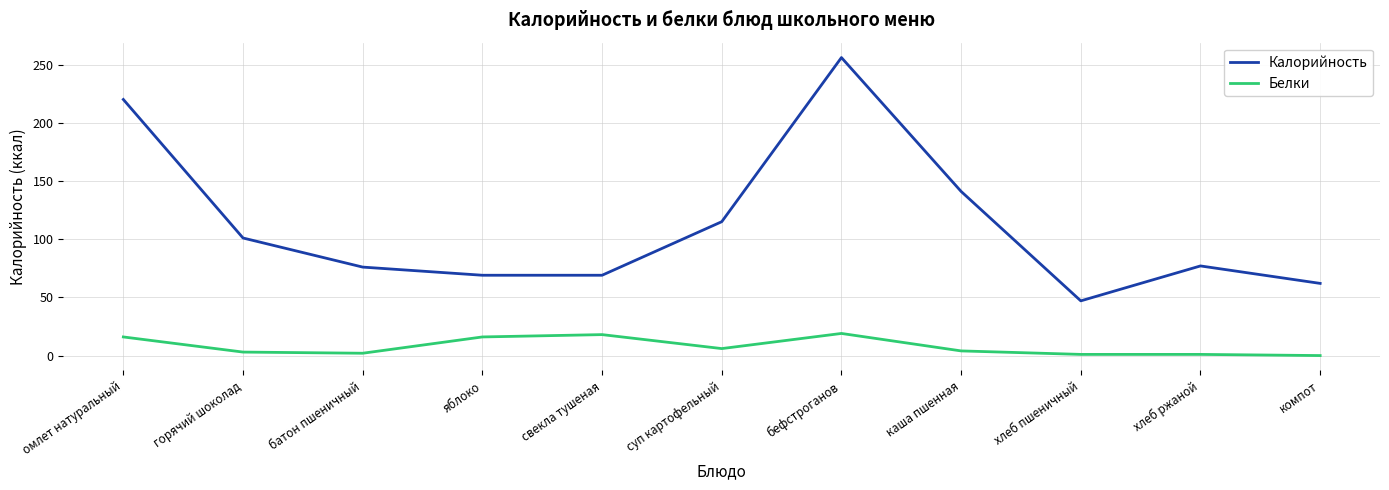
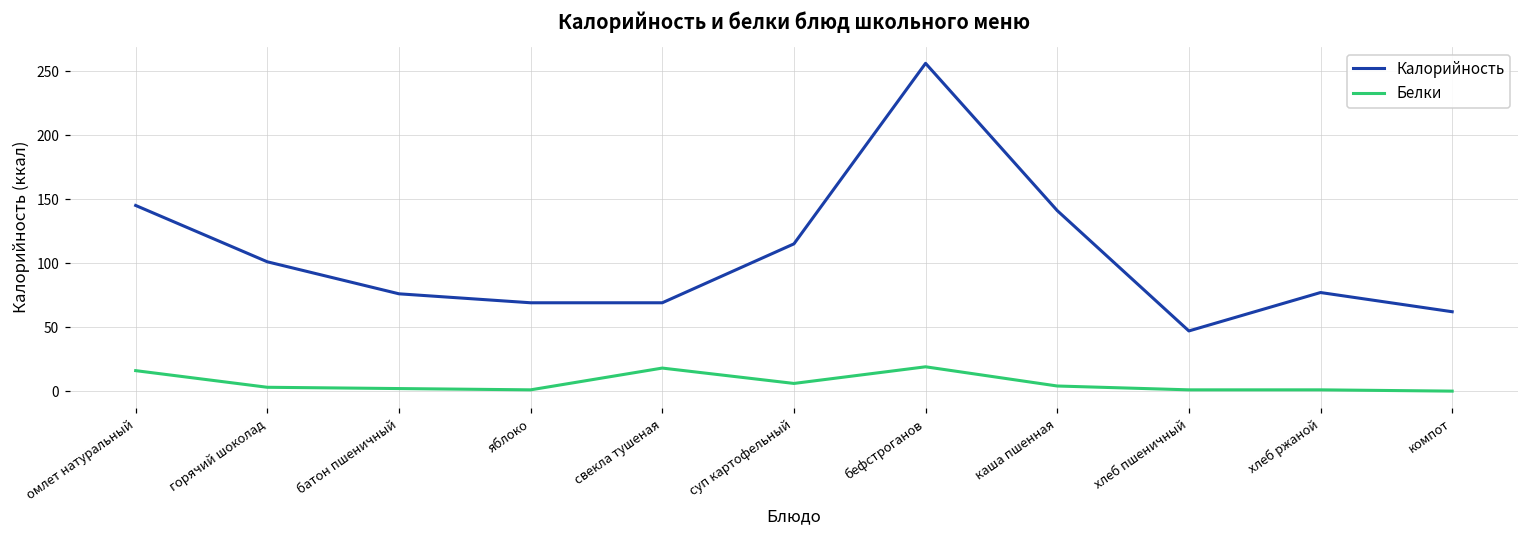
Калорийность, омлет натуральный: 220 -> 145
Белки, яблоко: 16 -> 1
